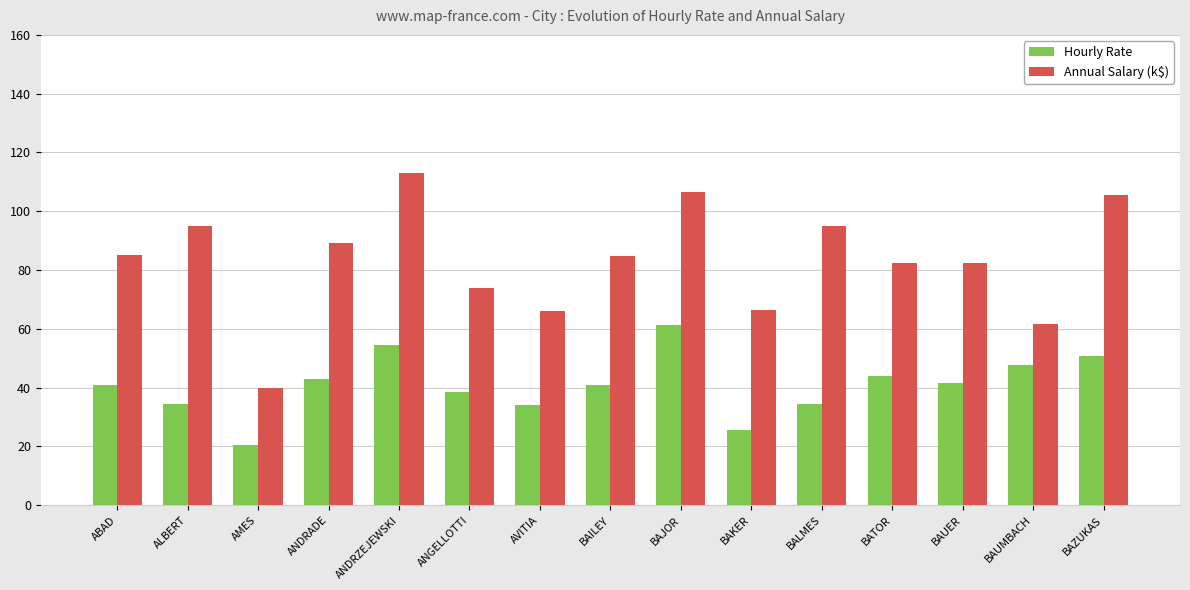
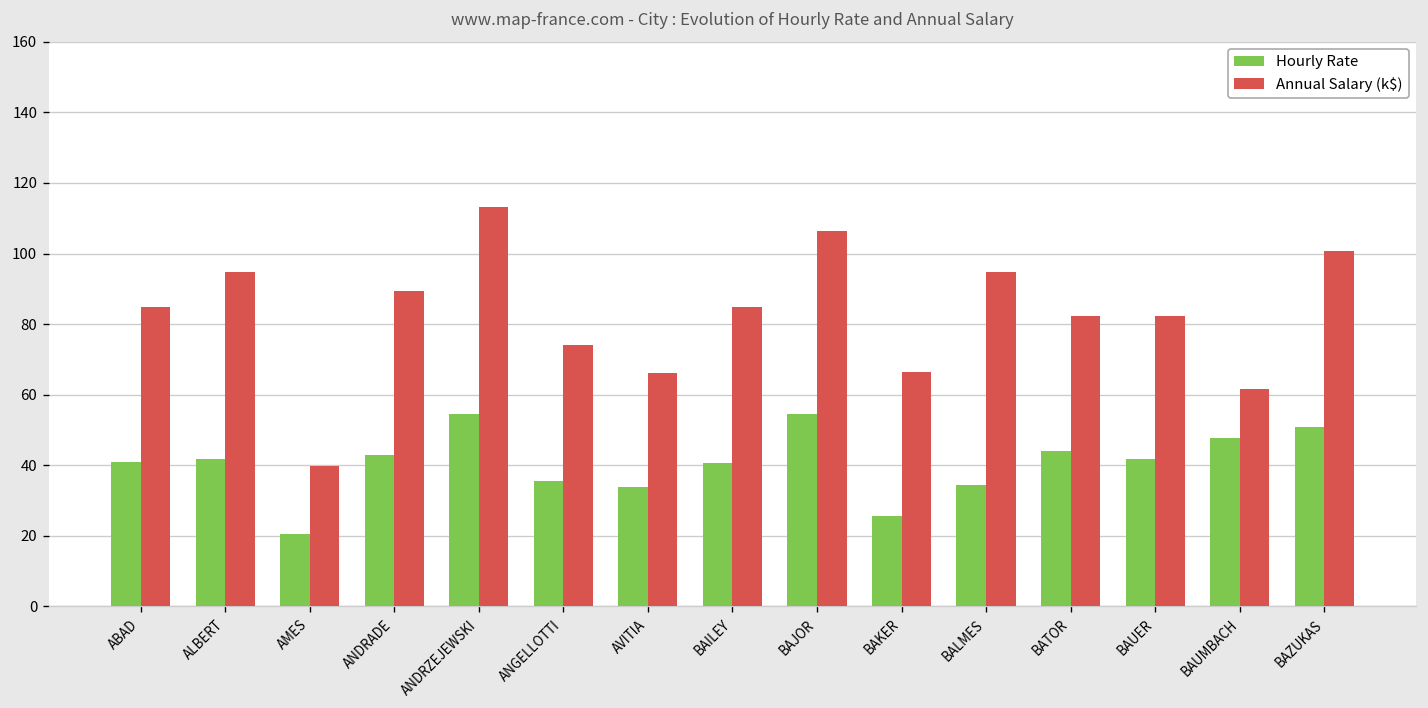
Hourly Rate, ALBERT: 34 -> 42
Hourly Rate, ANGELLOTTI: 39 -> 36
Hourly Rate, BAJOR: 61 -> 55
Annual Salary (k$), BAZUKAS: 106 -> 101
